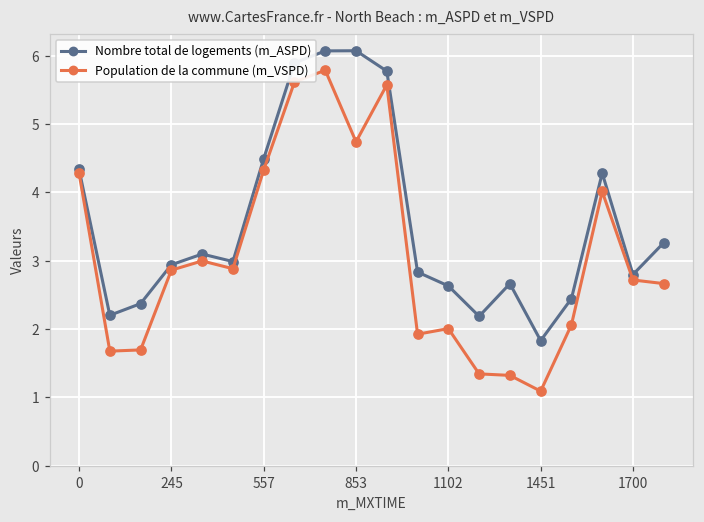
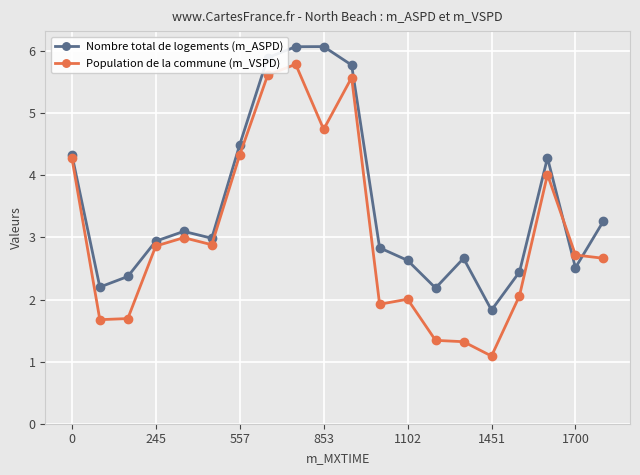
Nombre total de logements (m_ASPD), 1700: 2.8 -> 2.5
